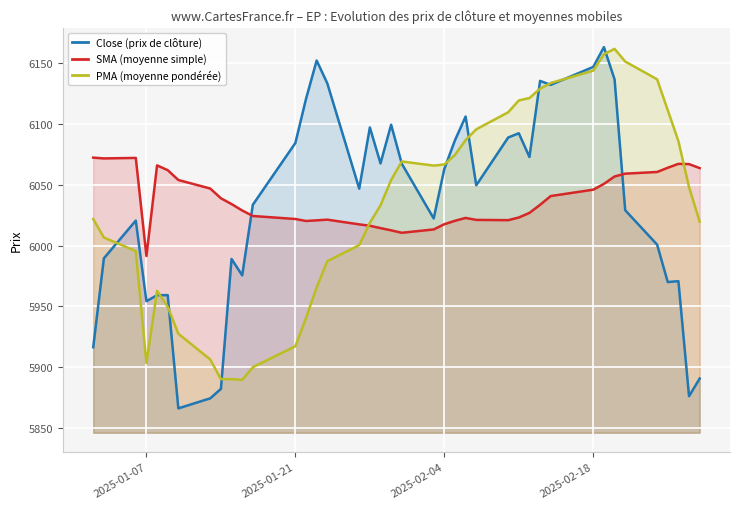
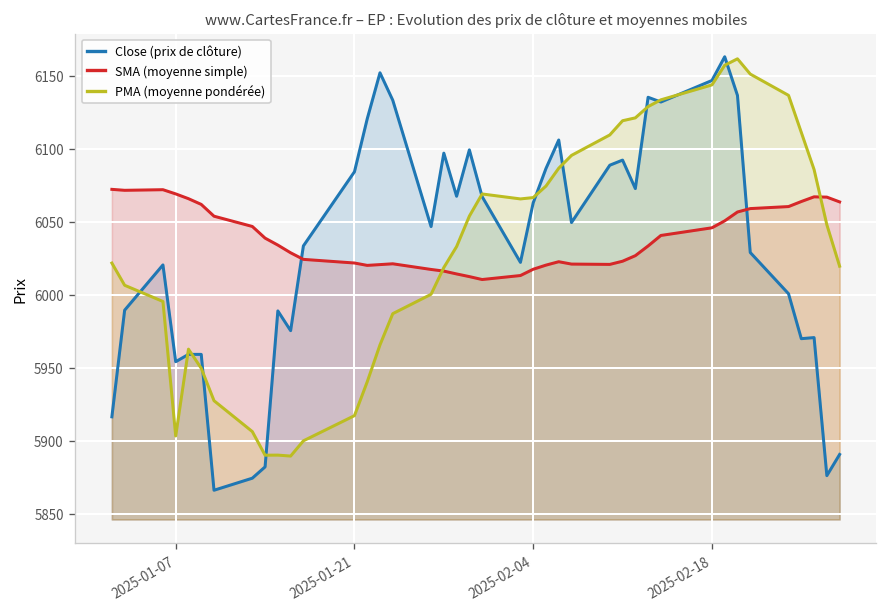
SMA (moyenne simple), 2025-01-07: 5991 -> 6069
